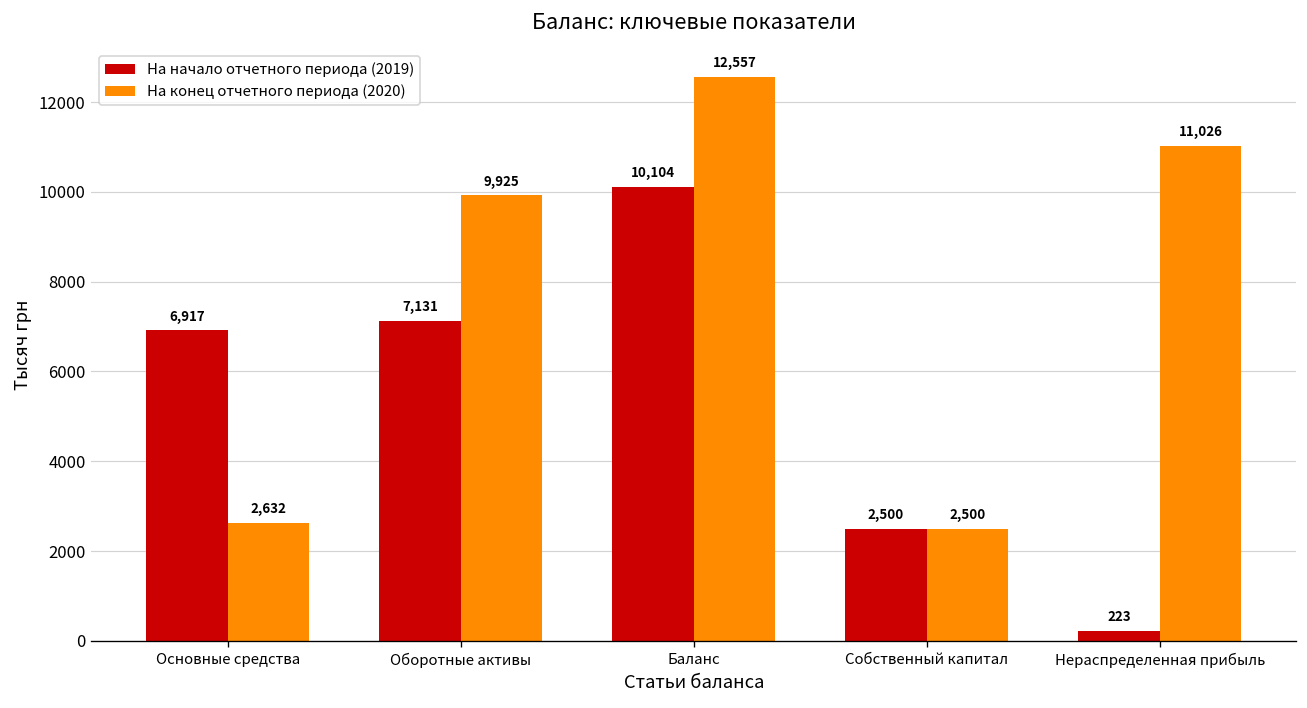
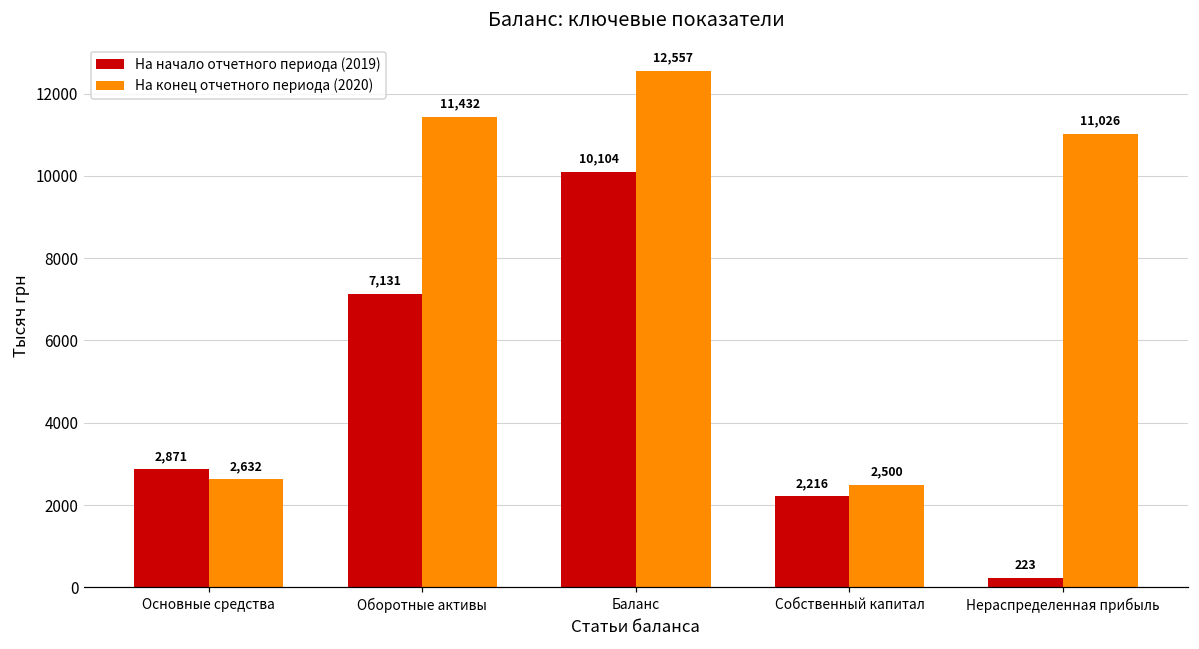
На начало отчетного периода (2019), Основные средства: 6,917 -> 2,871
На конец отчетного периода (2020), Оборотные активы: 9,925 -> 11,432
На начало отчетного периода (2019), Собственный капитал: 2,500 -> 2,216
